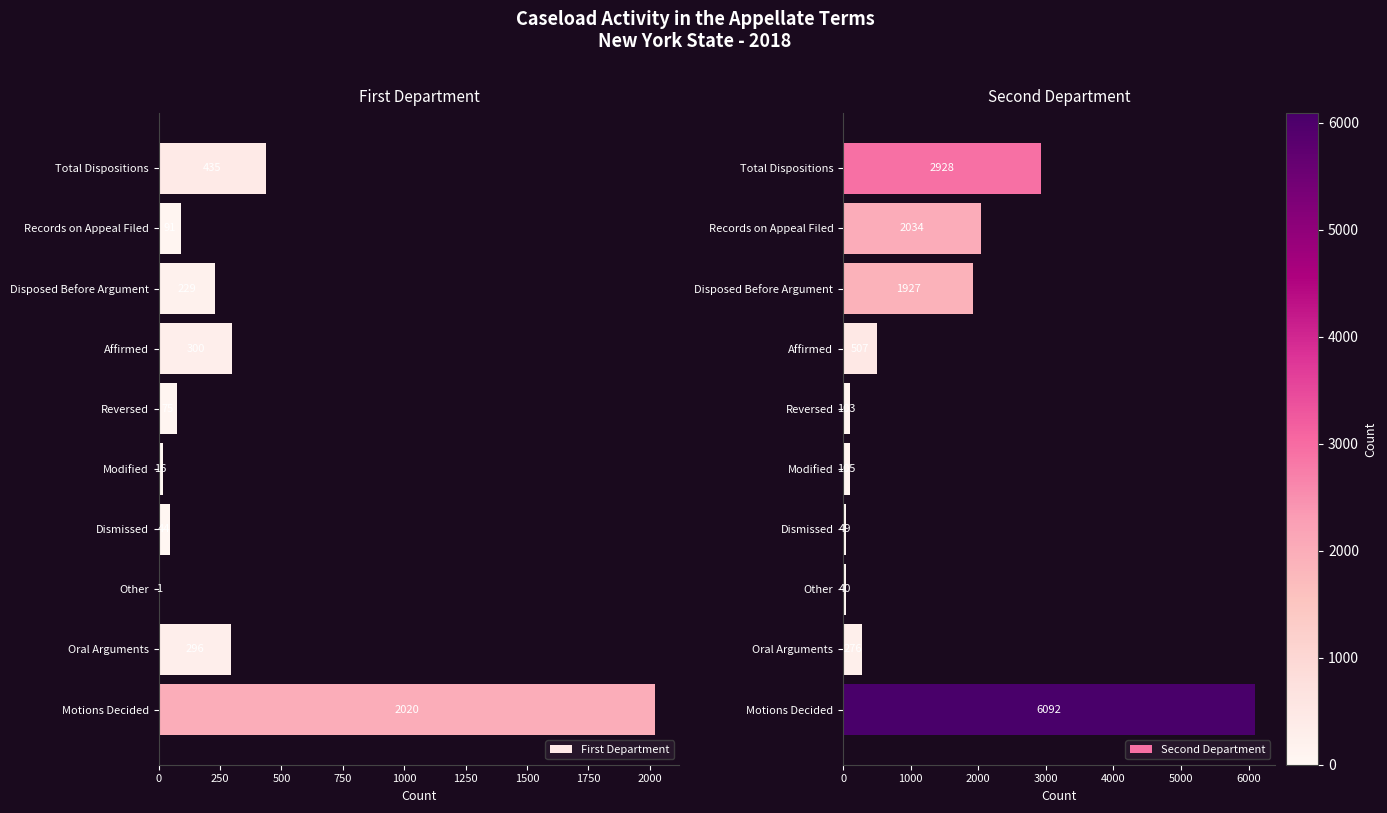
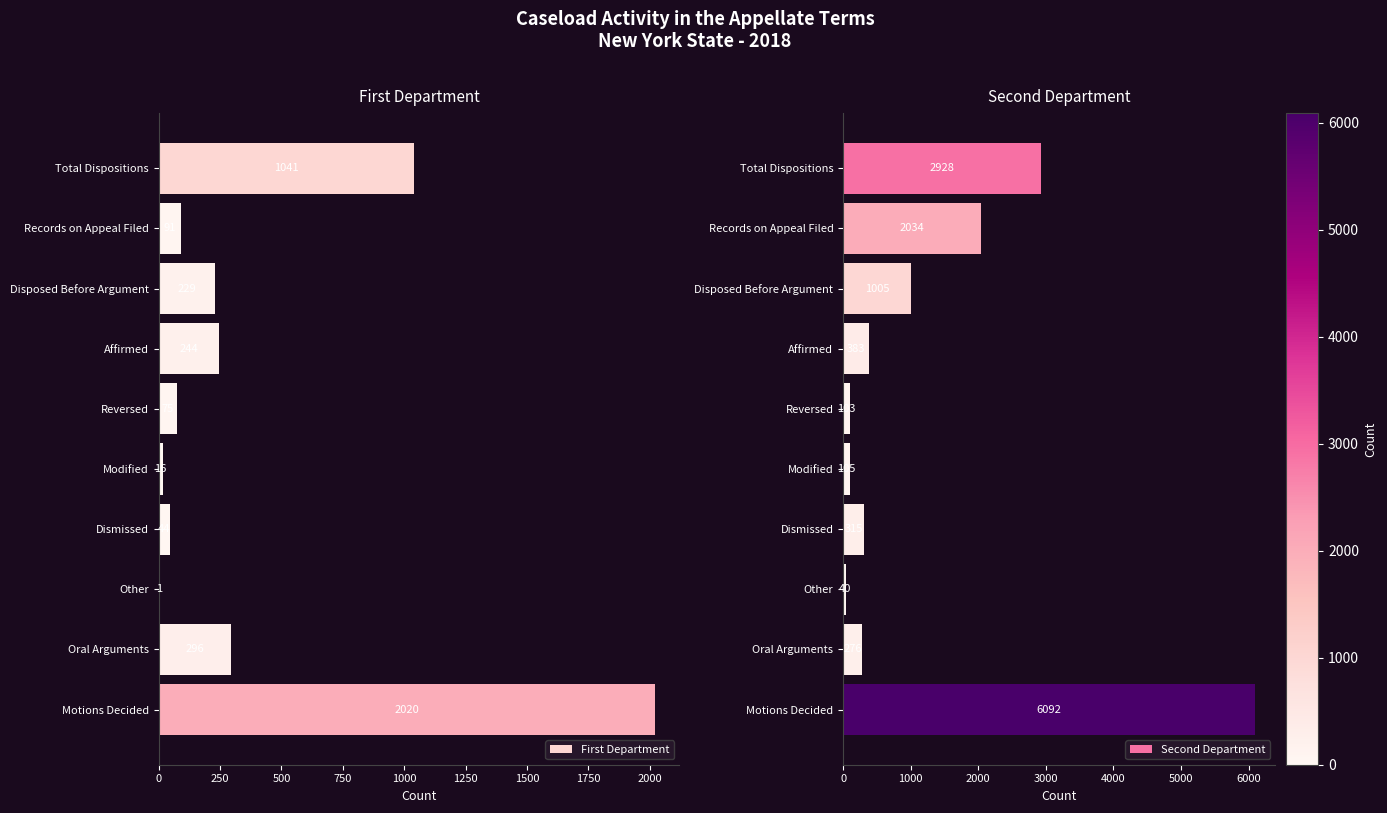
First Department, Total Dispositions: 440 -> 1040
First Department, Affirmed: 300 -> 240
Second Department, Disposed Before Argument: 1900 -> 1000
Second Department, Affirmed: 500 -> 400
Second Department, Dismissed: 0 -> 300
